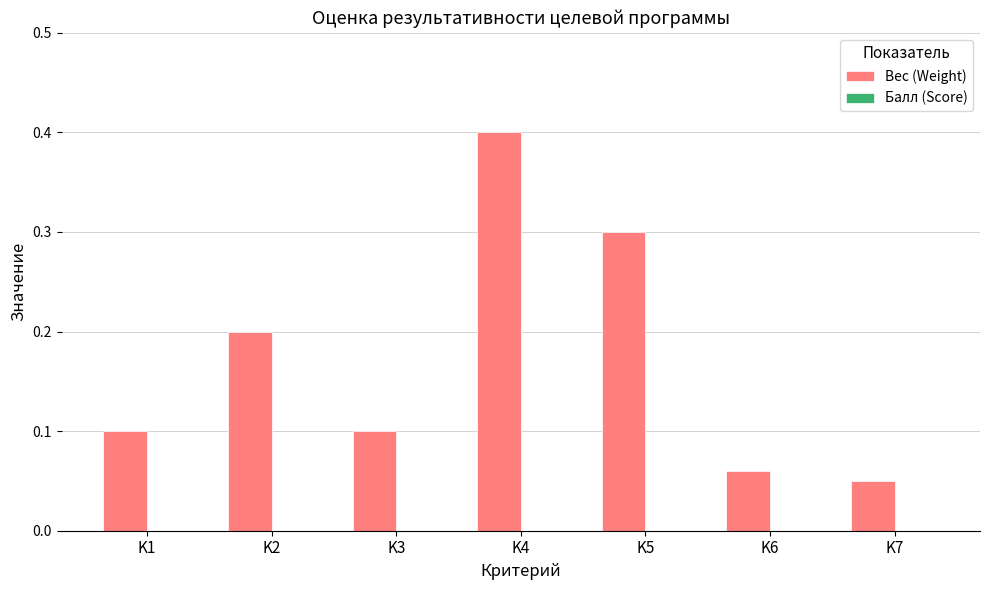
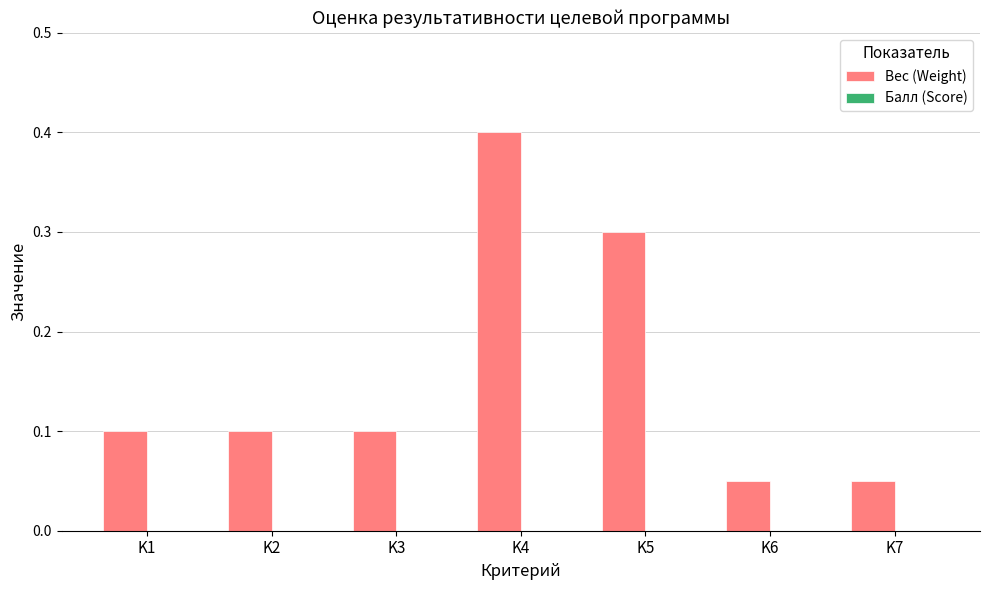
Вес (Weight), K2: 0.2 -> 0.1
Вес (Weight), K6: 0.06 -> 0.05
